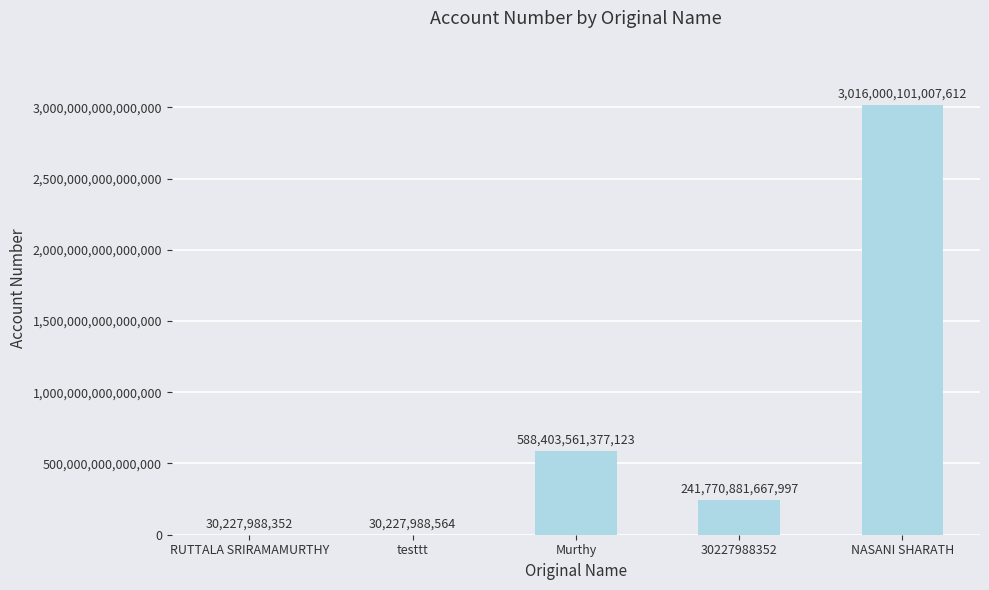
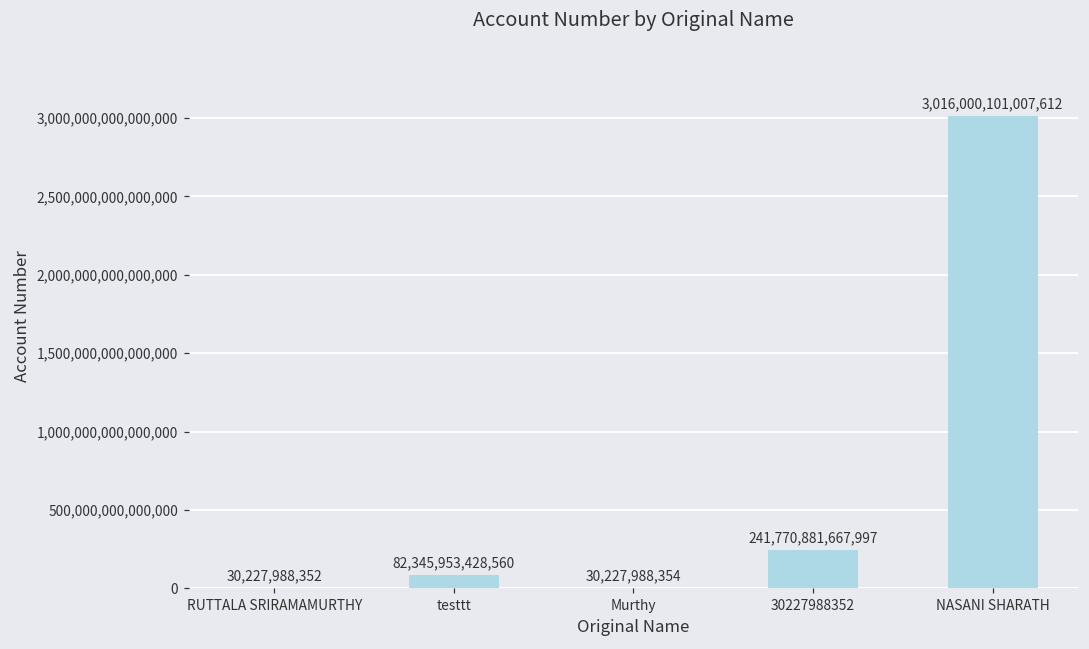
testtt: 30,227,988,564 -> 82,345,953,428,560
Murthy: 588,403,561,377,123 -> 30,227,988,354
